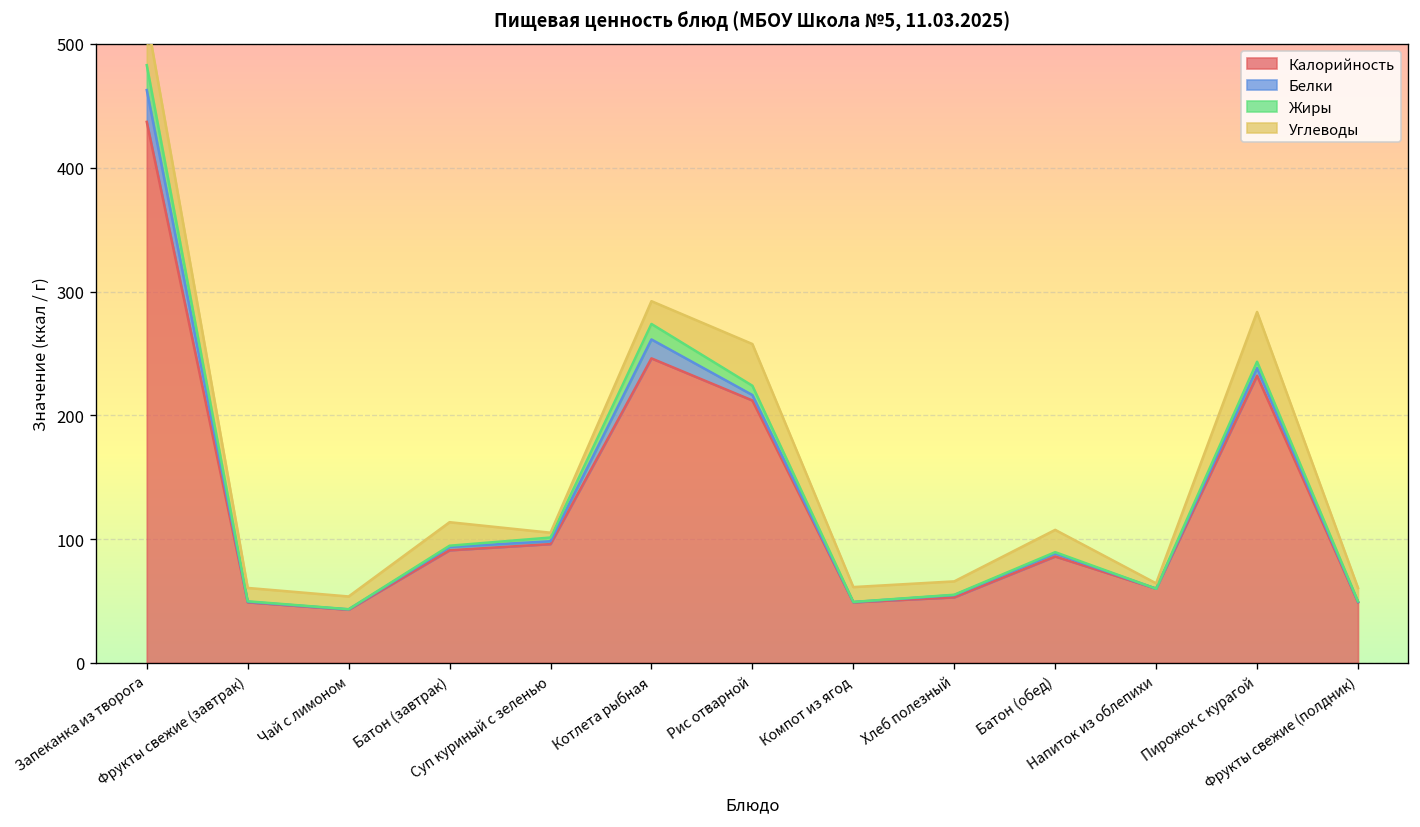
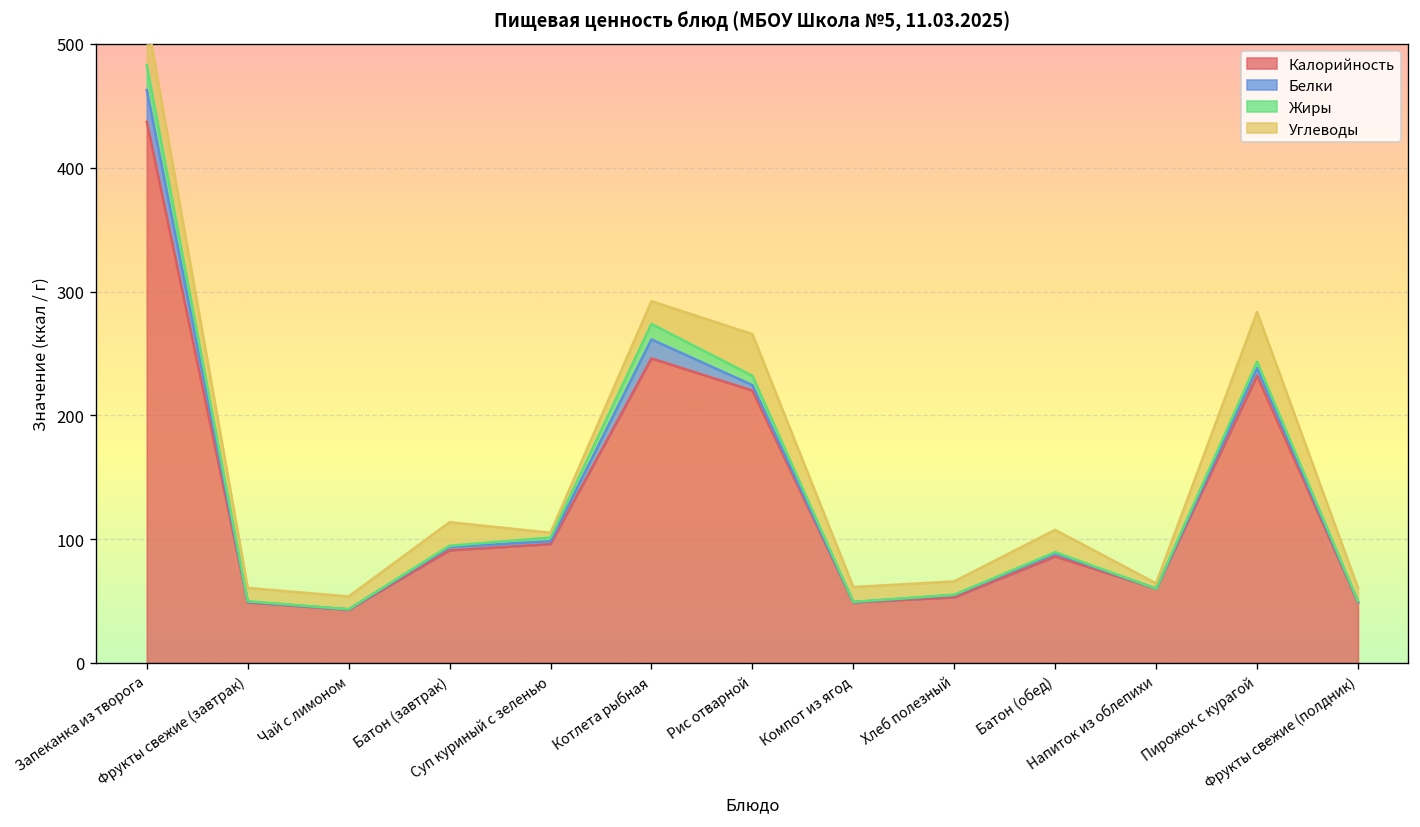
Калорийность, Рис отварной: 212 -> 220
